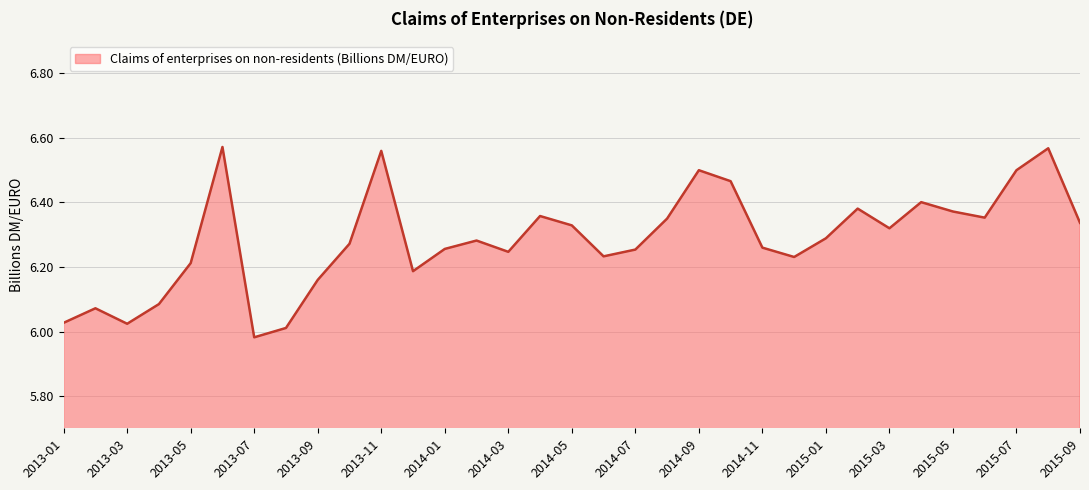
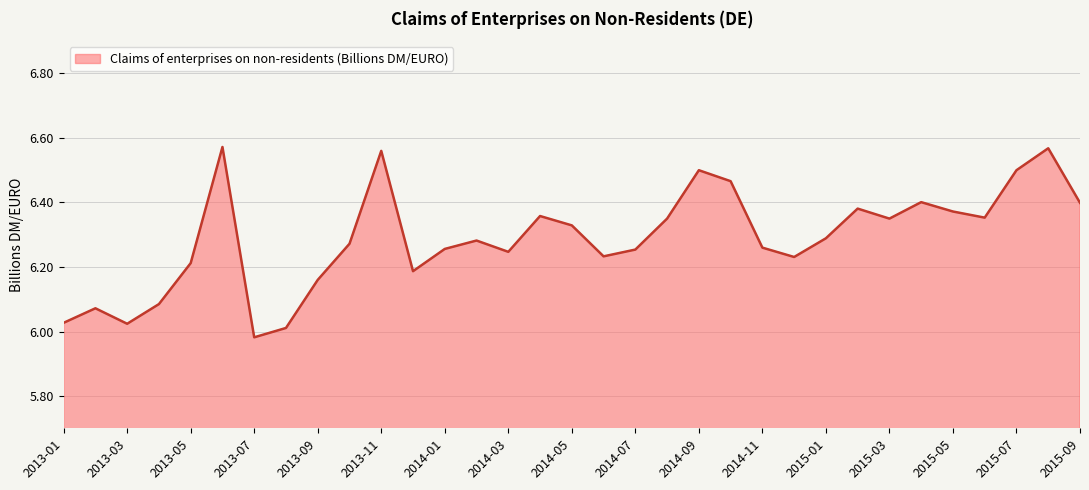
2015-03: 6.32 -> 6.35
2015-09: 6.34 -> 6.40
